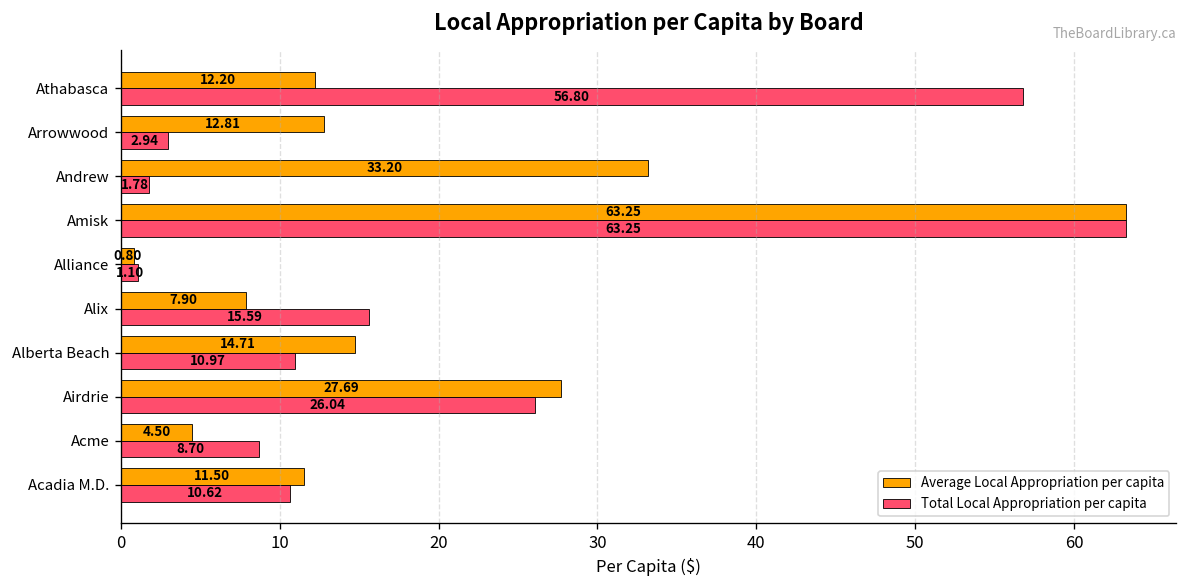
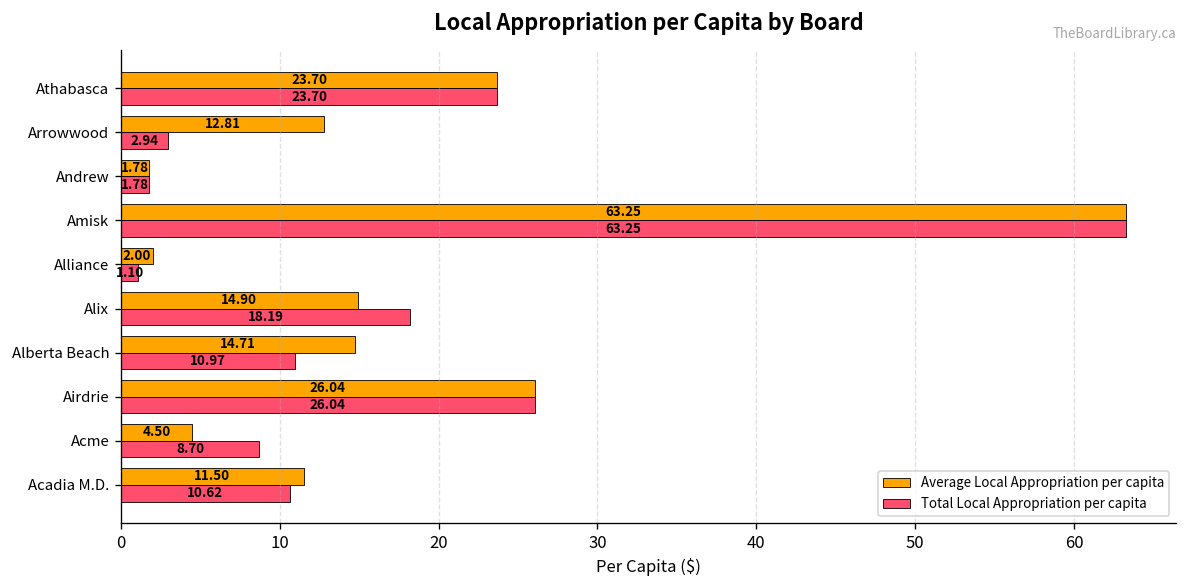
Average Local Appropriation per capita, Athabasca: 12.20 -> 23.70
Total Local Appropriation per capita, Athabasca: 56.80 -> 23.70
Average Local Appropriation per capita, Andrew: 33.20 -> 1.78
Average Local Appropriation per capita, Alliance: 0.80 -> 2.00
Average Local Appropriation per capita, Alix: 7.90 -> 14.90
Total Local Appropriation per capita, Alix: 15.59 -> 18.19
Average Local Appropriation per capita, Airdrie: 27.69 -> 26.04
